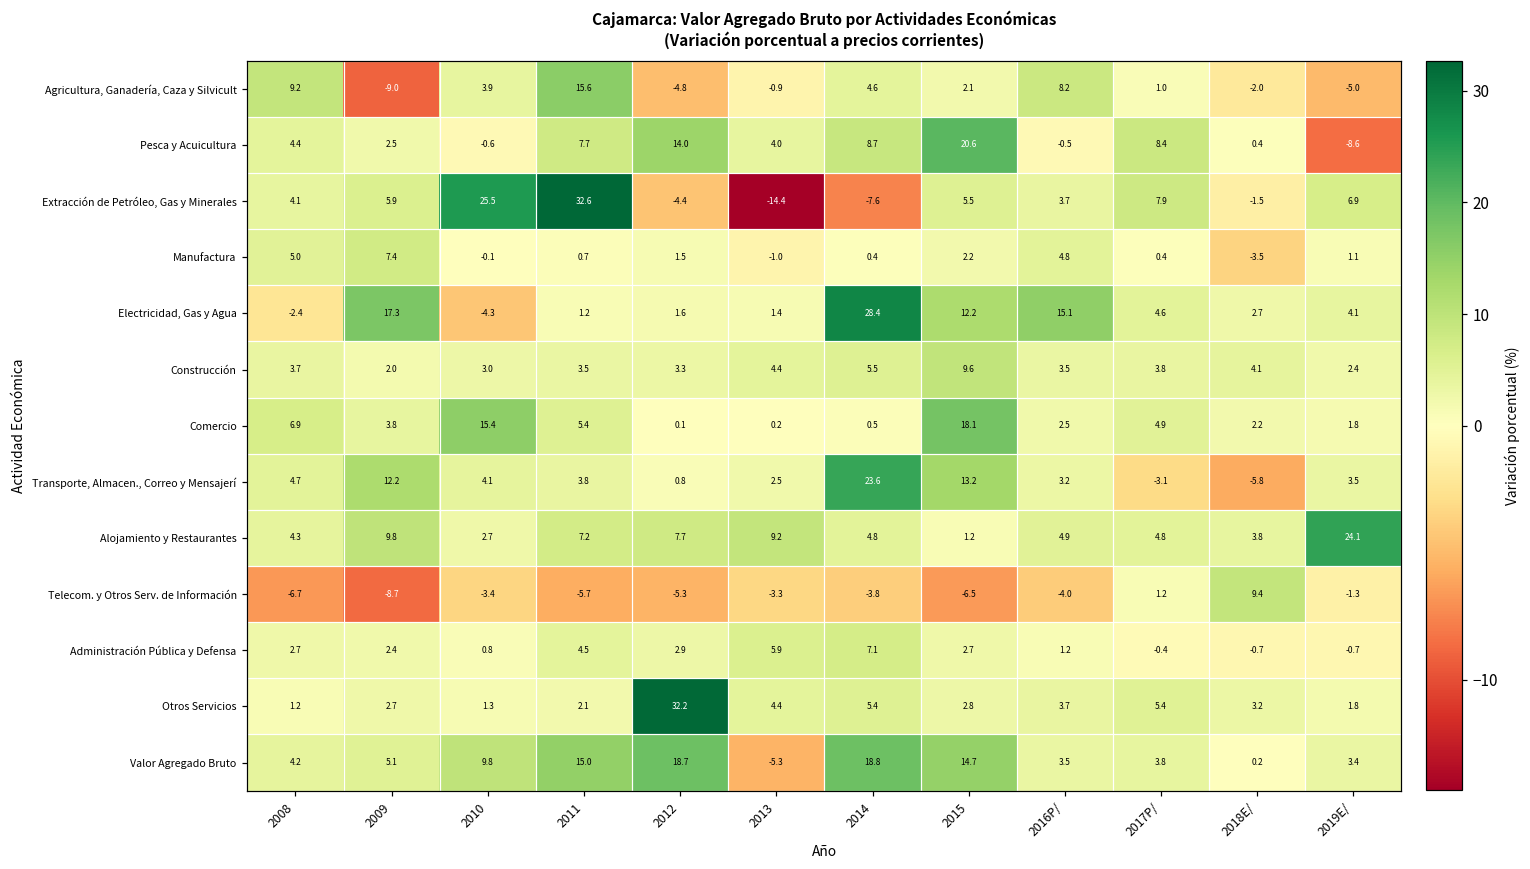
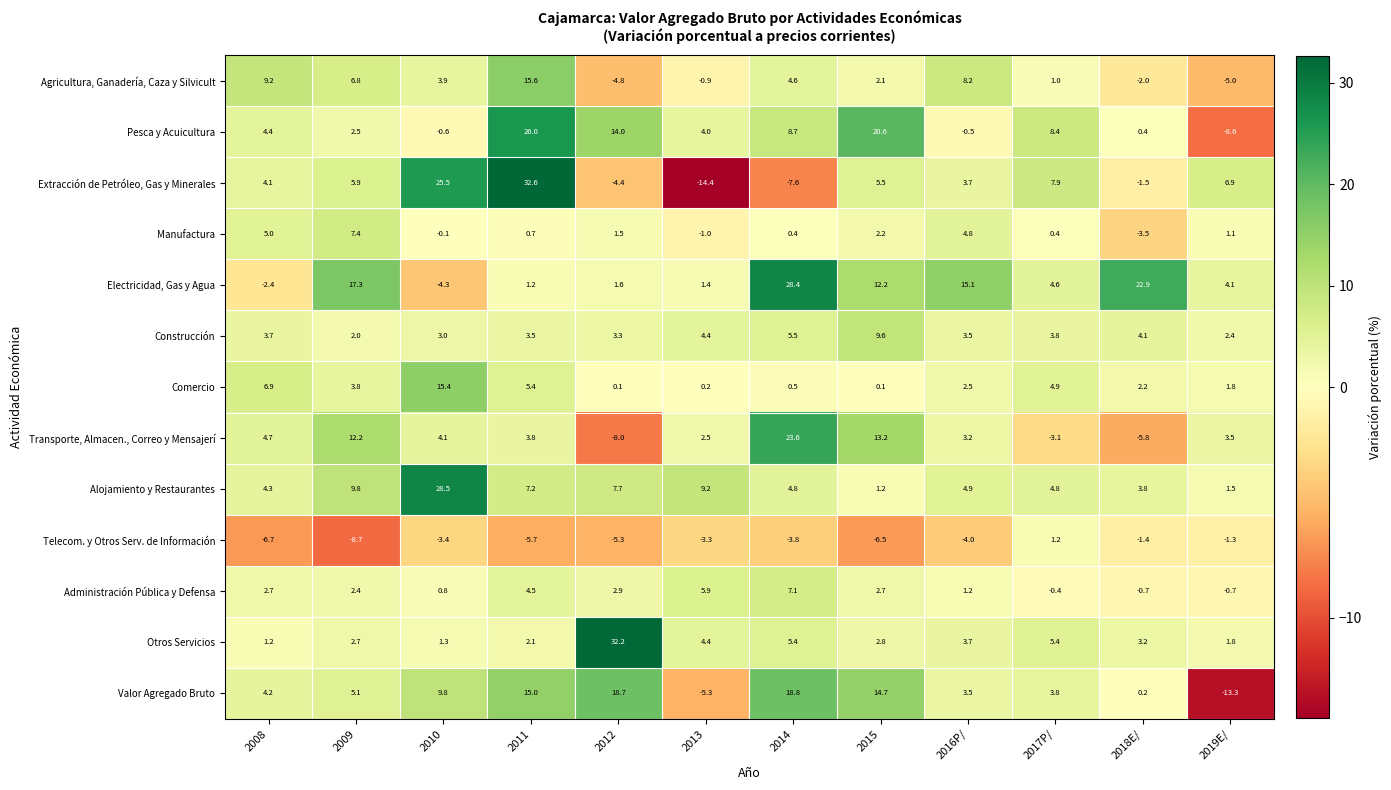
Agricultura, Ganadería, Caza y Silvicult, 2009: -9.0 -> 6.8
Pesca y Acuicultura, 2011: 7.7 -> 26.0
Electricidad, Gas y Agua, 2018E/: 2.7 -> 22.9
Comercio, 2015: 18.1 -> 0.1
Transporte, Almacen., Correo y Mensajerí, 2012: 0.8 -> -8.0
Alojamiento y Restaurantes, 2010: 2.7 -> 28.5
Alojamiento y Restaurantes, 2019E/: 24.1 -> 1.5
Telecom. y Otros Serv. de Información, 2018E/: 9.4 -> -1.4
Valor Agregado Bruto, 2019E/: 3.4 -> -13.3
